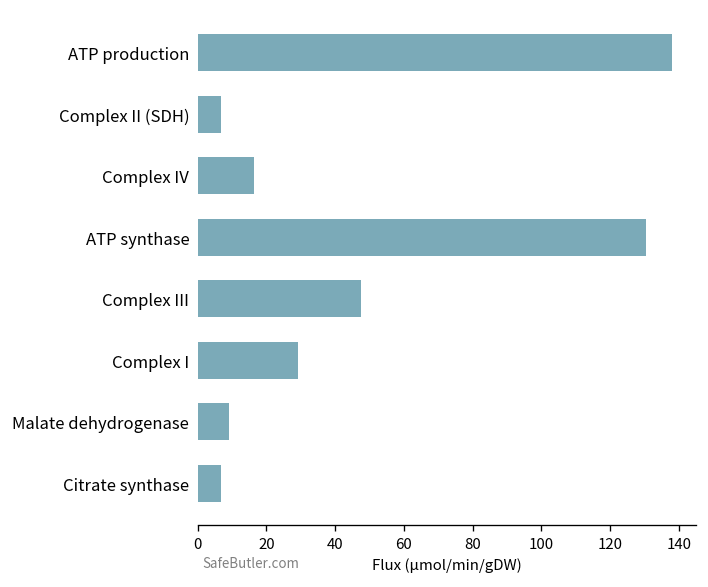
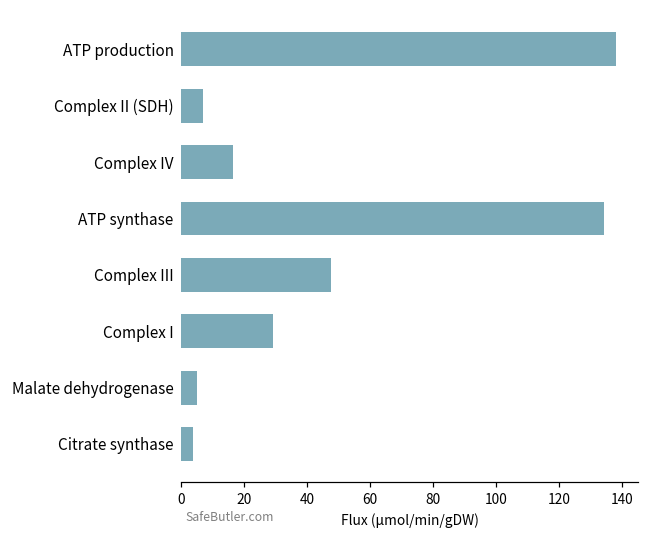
ATP synthase: 131 -> 134
Malate dehydrogenase: 9 -> 5
Citrate synthase: 7 -> 4
